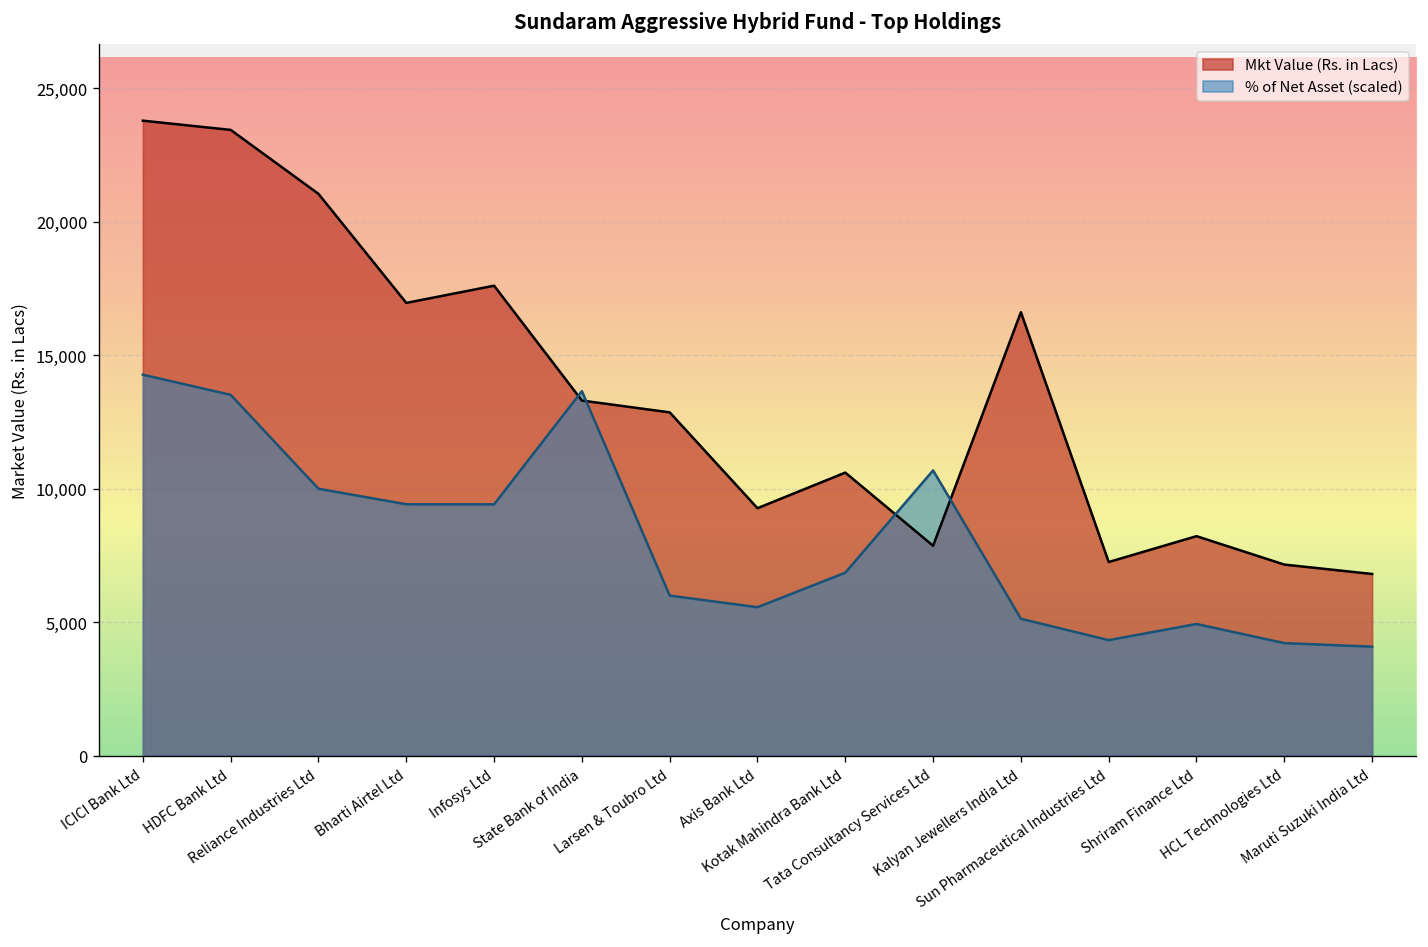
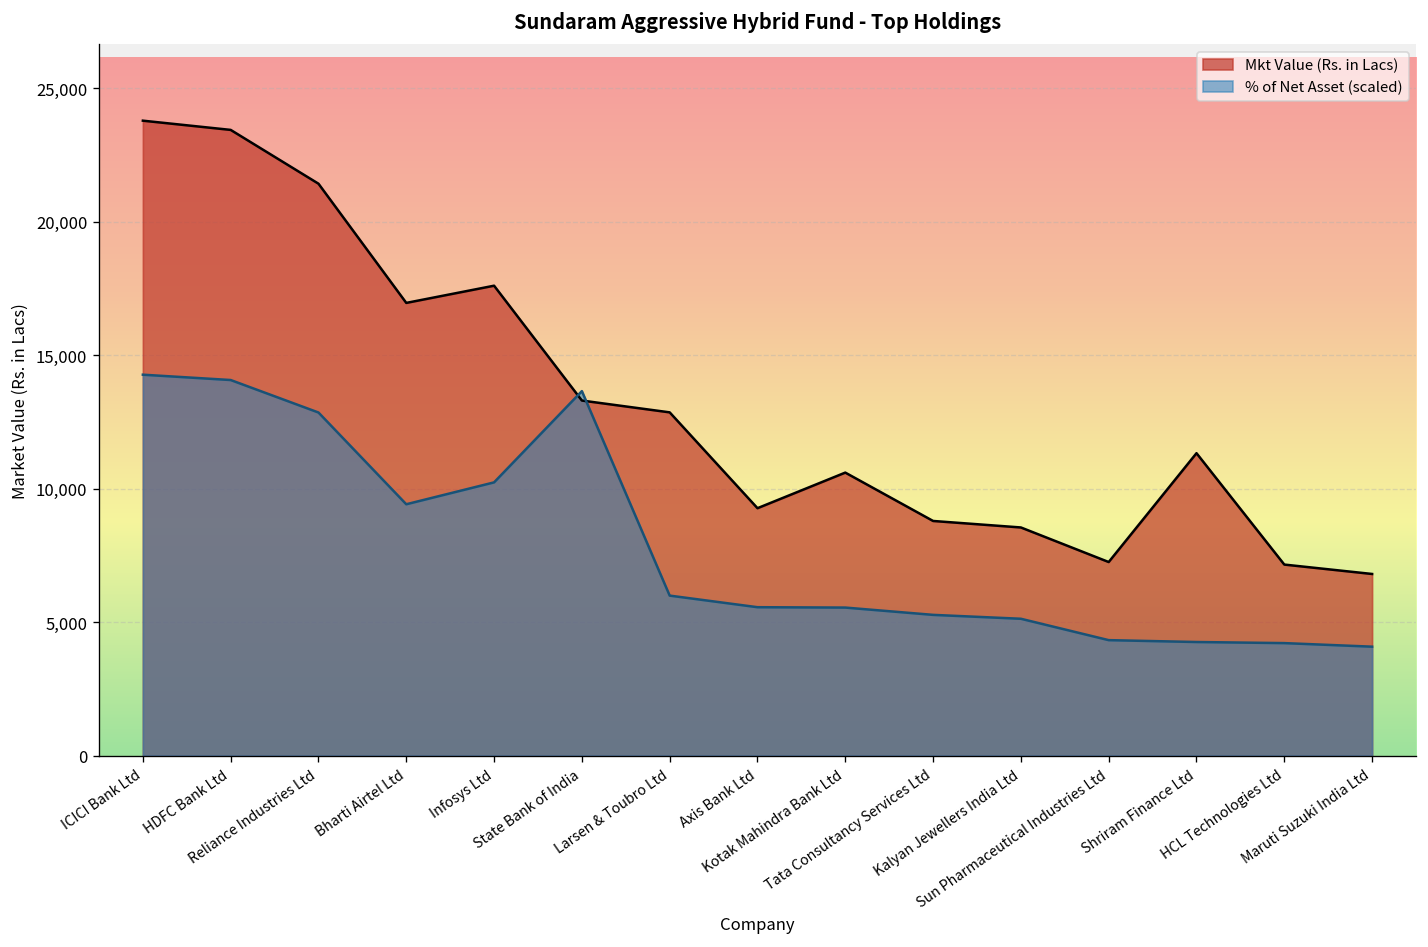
% of Net Asset (scaled), HDFC Bank Ltd: 13,500 -> 14,100
Mkt Value (Rs. in Lacs), Reliance Industries Ltd: 21,100 -> 21,400
% of Net Asset (scaled), Reliance Industries Ltd: 10,000 -> 12,900
% of Net Asset (scaled), Infosys Ltd: 9,400 -> 10,200
% of Net Asset (scaled), Kotak Mahindra Bank Ltd: 6,900 -> 5,600
Mkt Value (Rs. in Lacs), Tata Consultancy Services Ltd: 7,900 -> 8,800
% of Net Asset (scaled), Tata Consultancy Services Ltd: 10,700 -> 5,300
Mkt Value (Rs. in Lacs), Kalyan Jewellers India Ltd: 16,600 -> 8,600
Mkt Value (Rs. in Lacs), Shriram Finance Ltd: 8,200 -> 11,300
% of Net Asset (scaled), Shriram Finance Ltd: 4,900 -> 4,300
